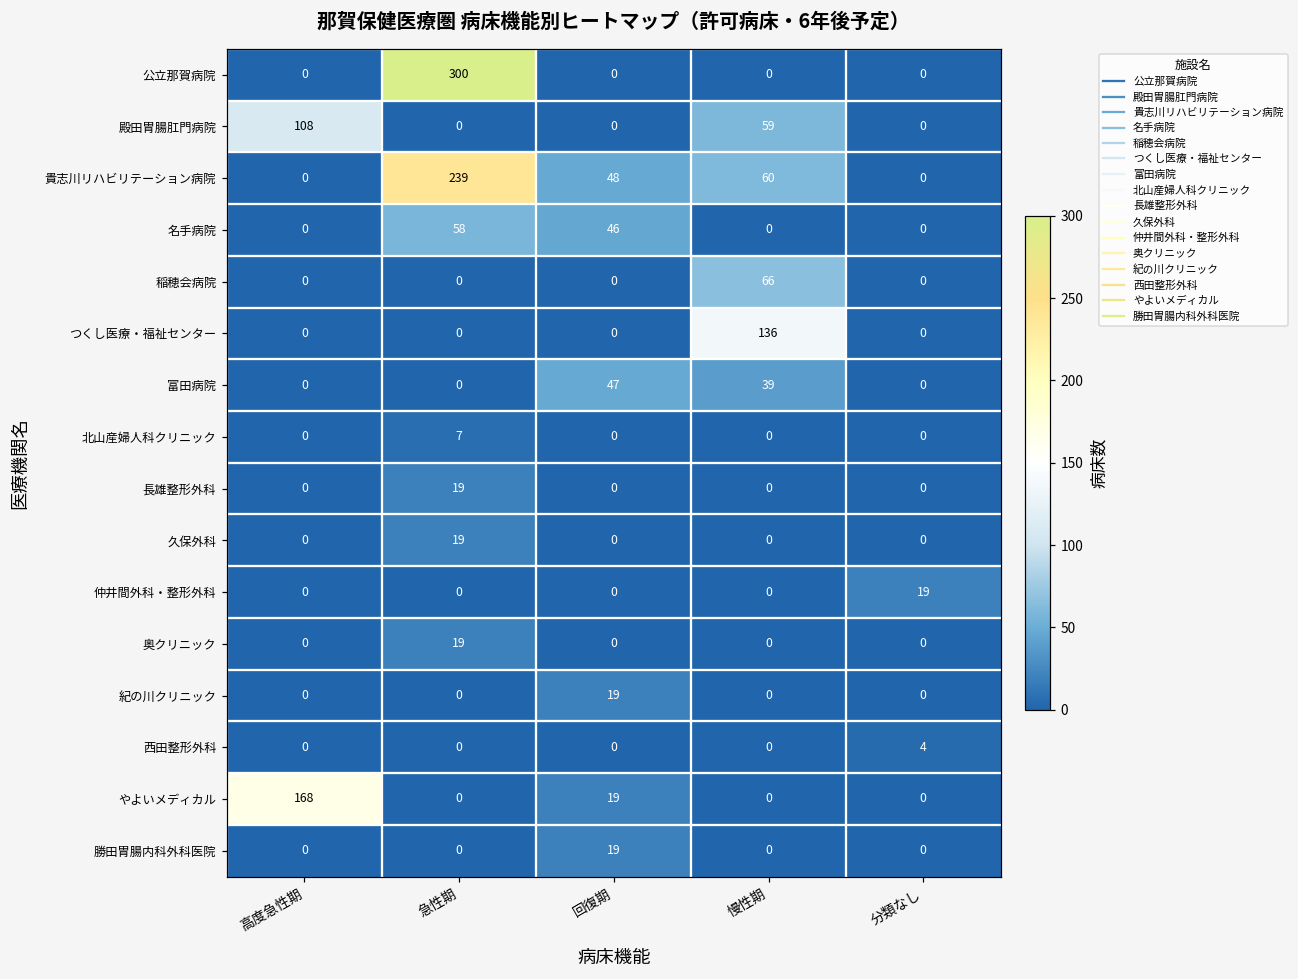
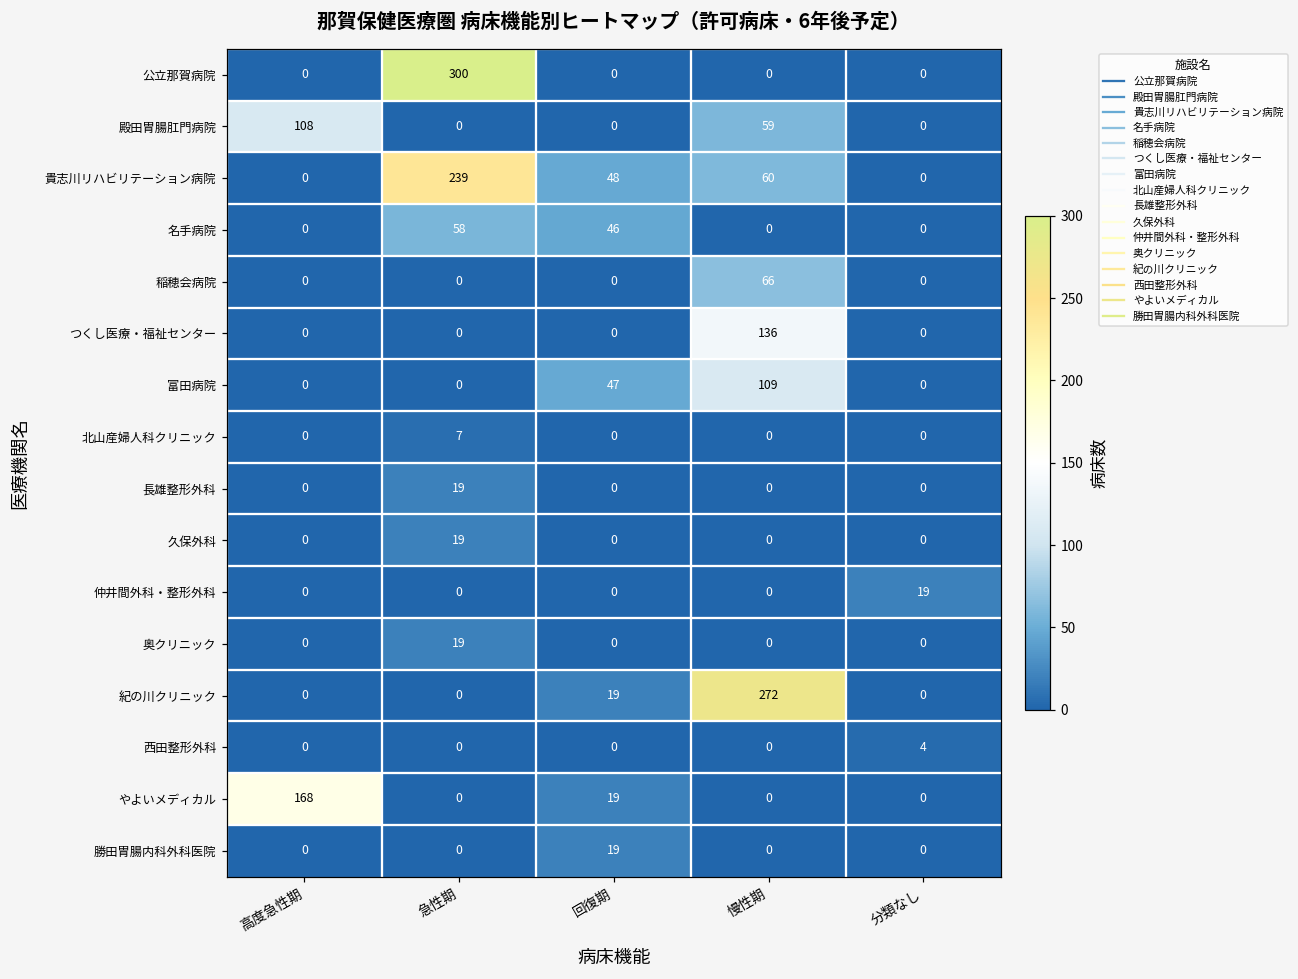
富田病院, 慢性期: 39 -> 109
紀の川クリニック, 慢性期: 0 -> 272
